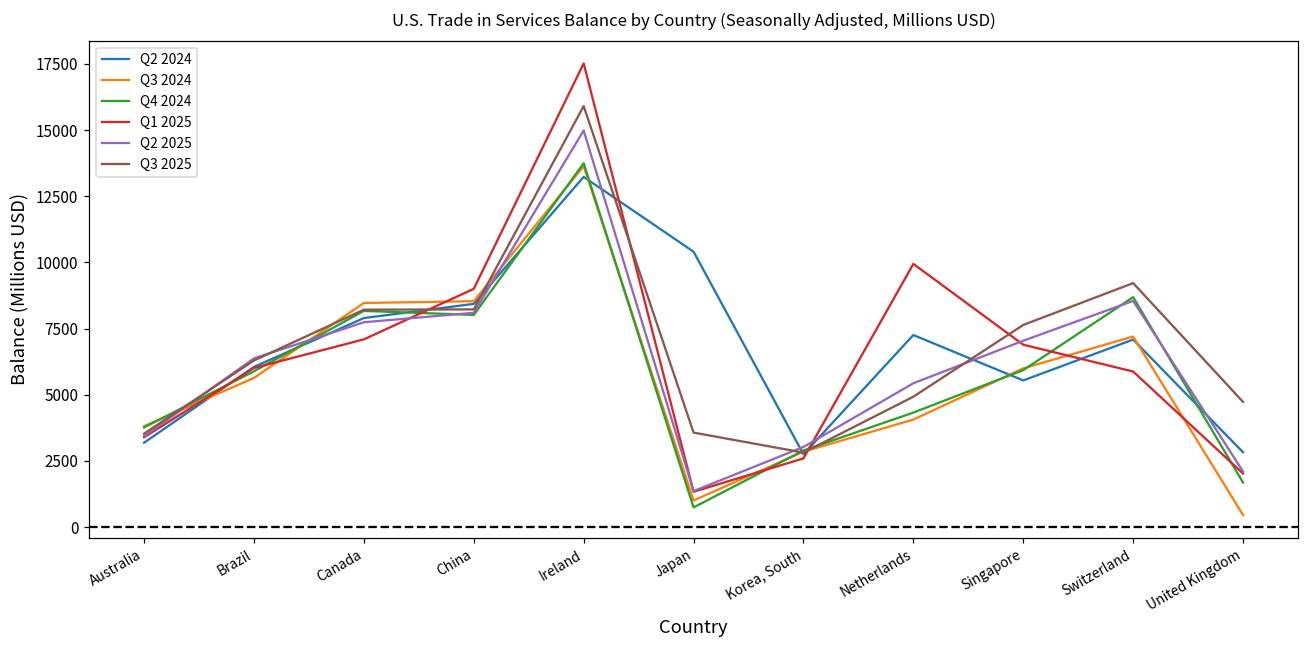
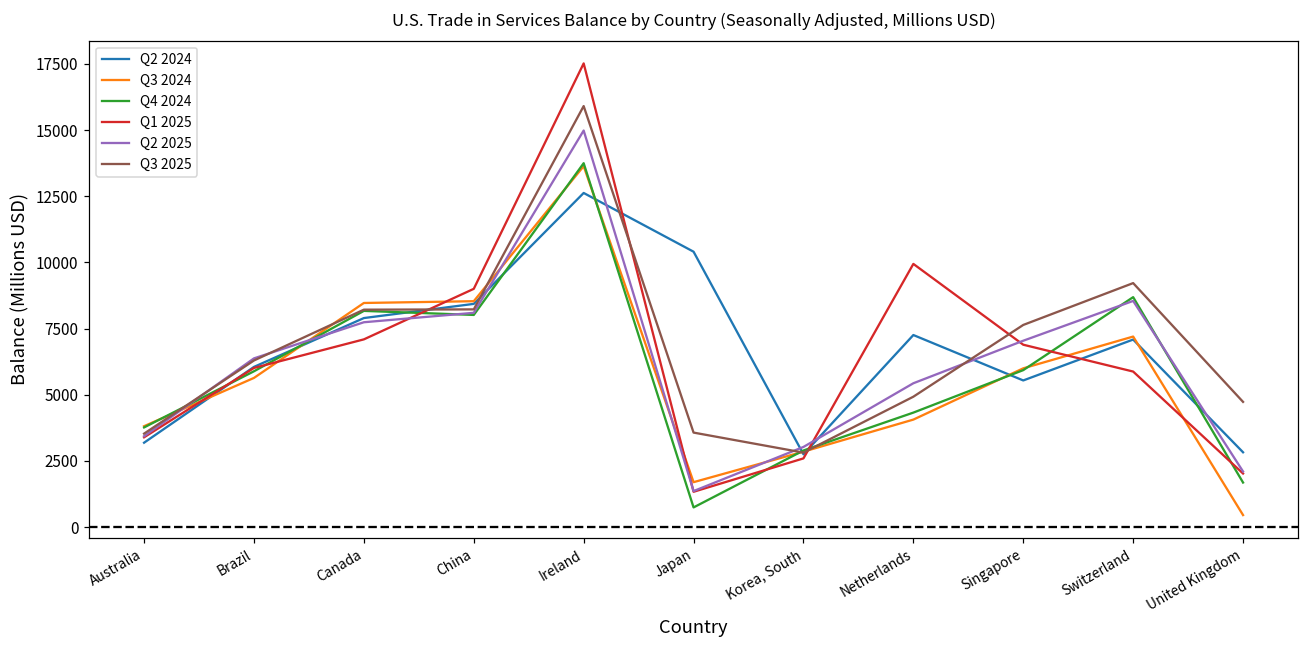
Q2 2024, Ireland: 13200 -> 12600
Q3 2024, Japan: 1000 -> 1700
